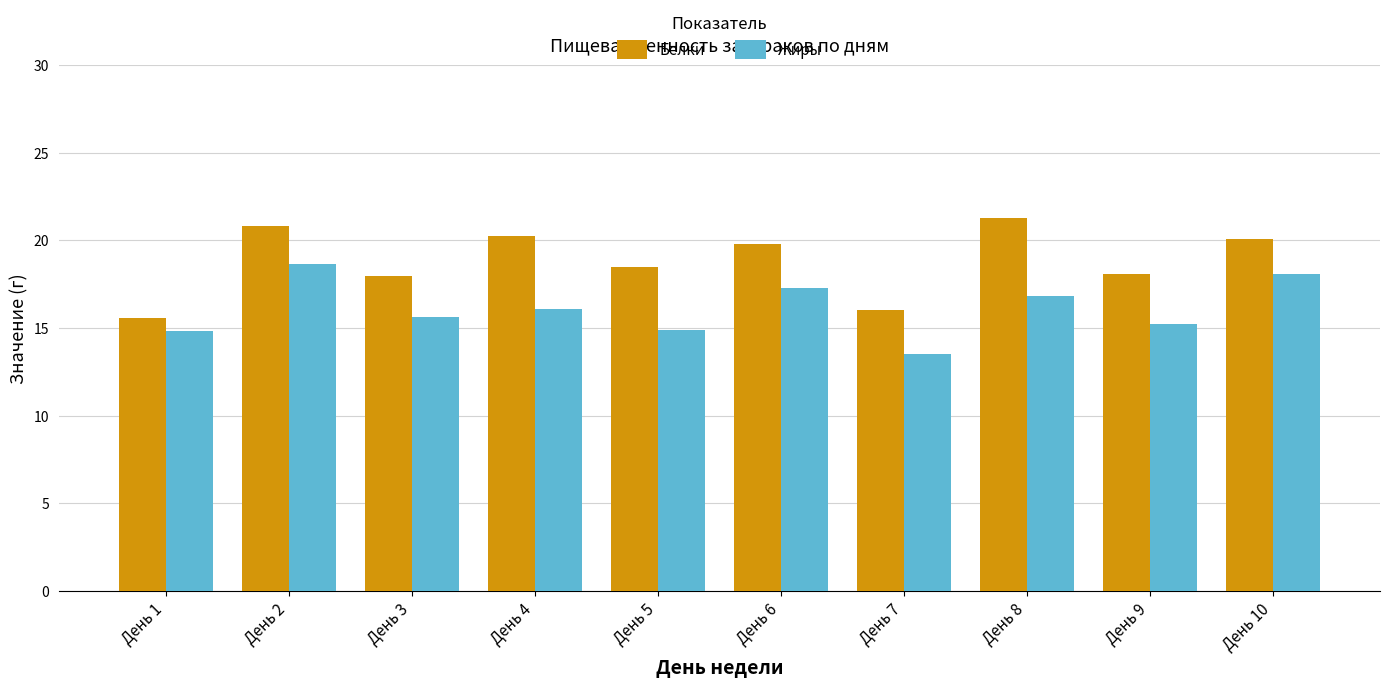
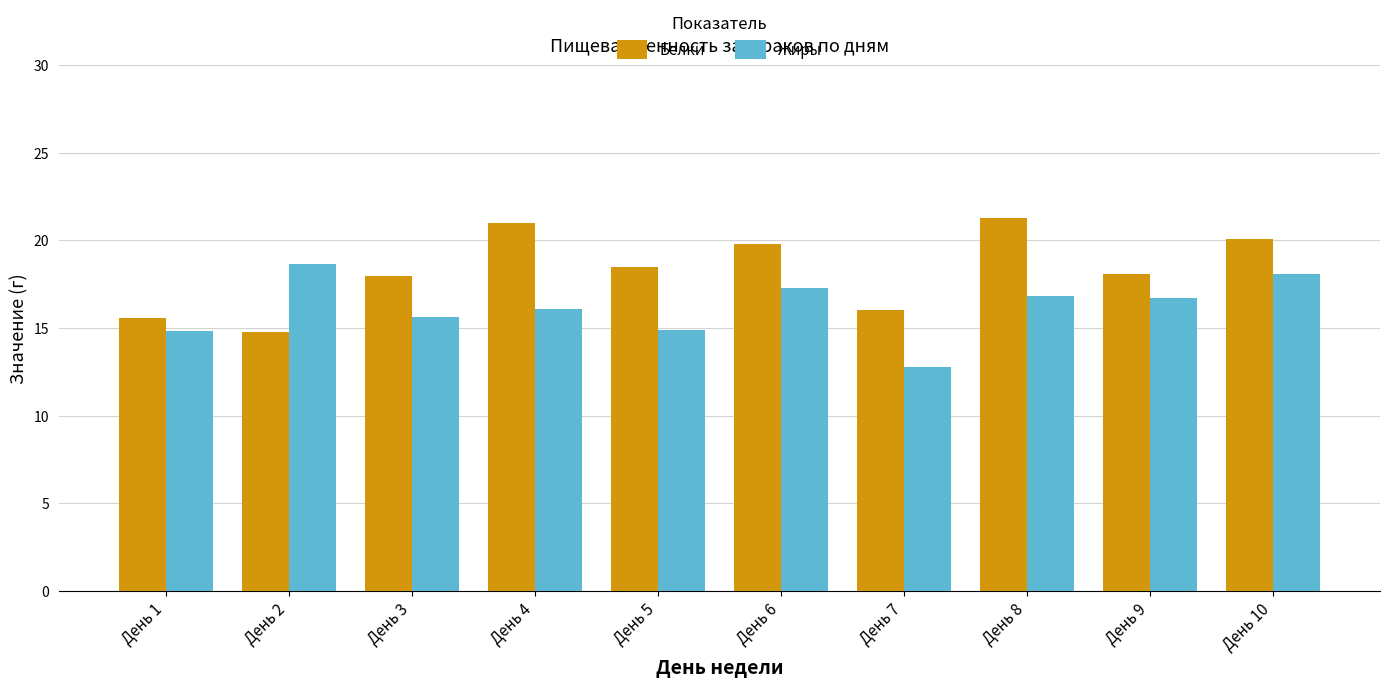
Белки, День 2: 20.8 -> 14.8
Белки, День 4: 20.3 -> 21.0
Жиры, День 7: 13.5 -> 12.8
Жиры, День 9: 15.2 -> 16.7
